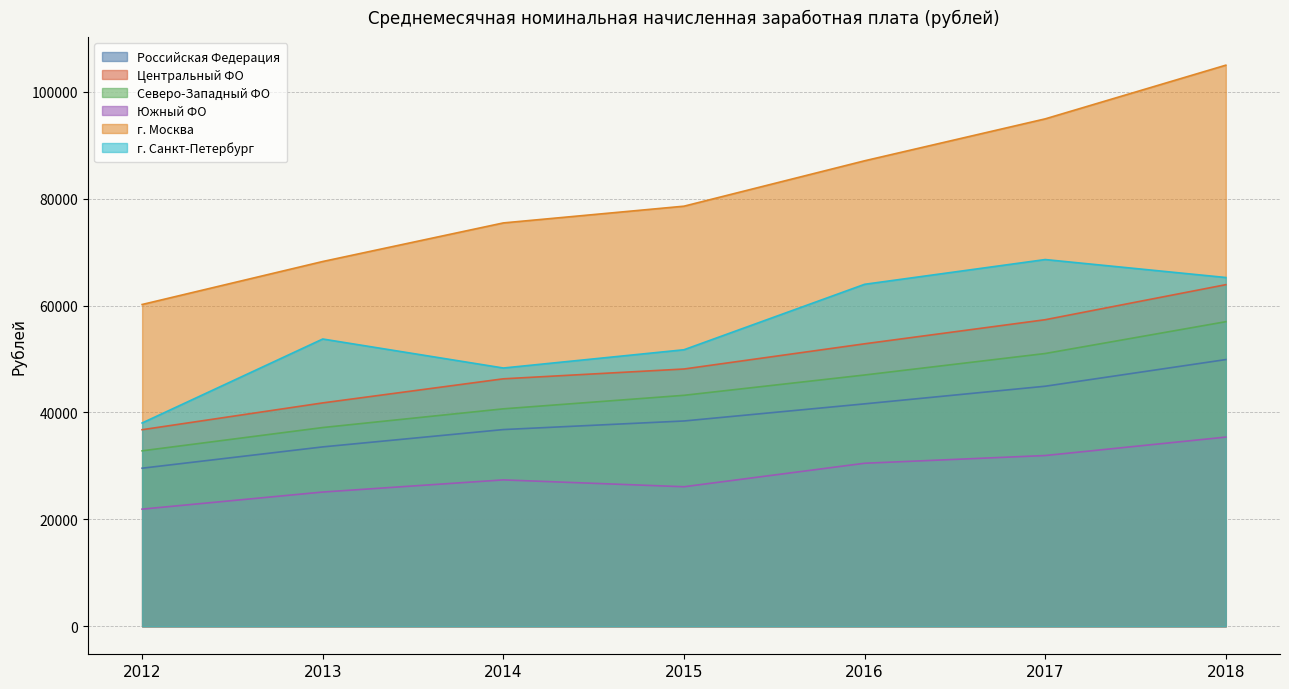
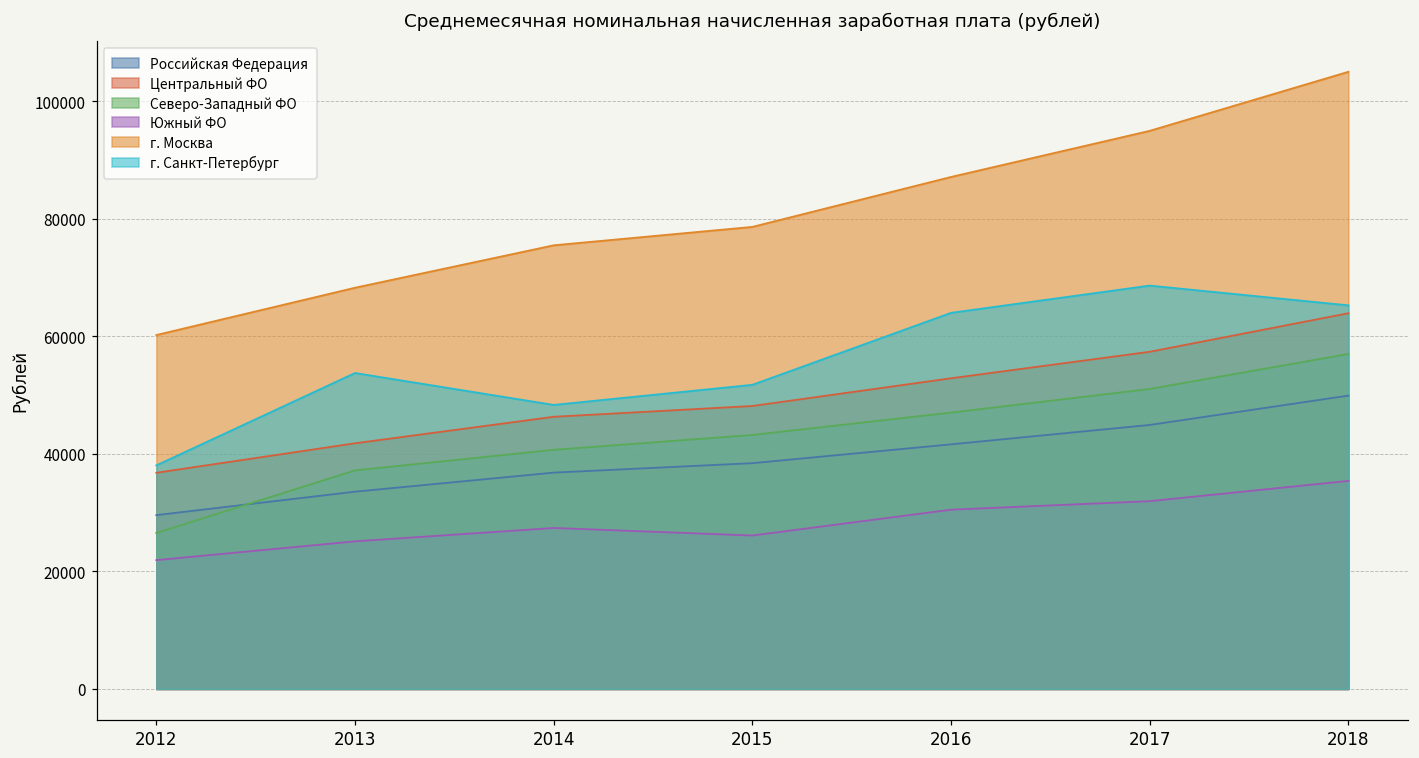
Северо-Западный ФО, 2012: 33000 -> 27000
